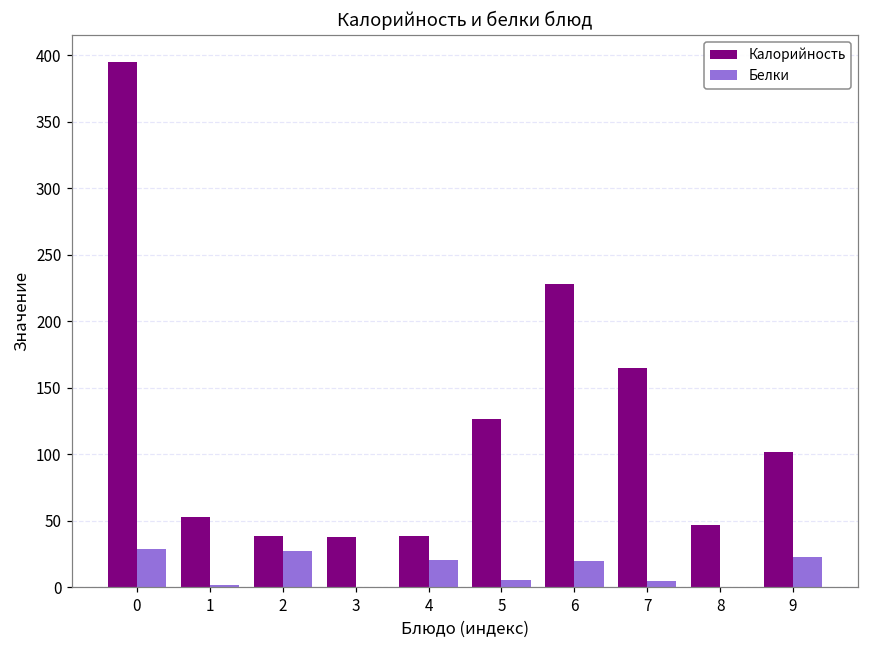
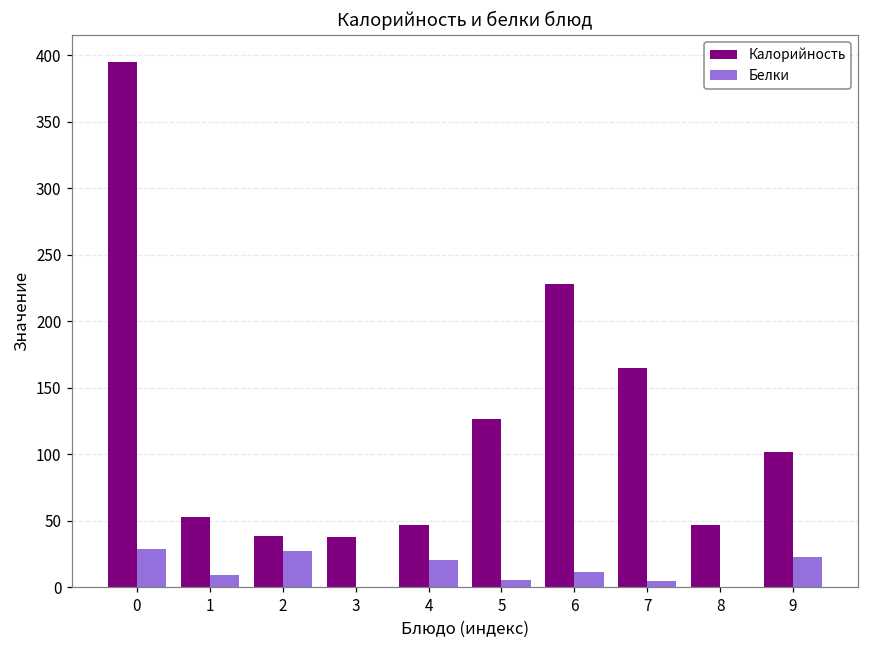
Белки, 1: 2 -> 9
Калорийность, 4: 39 -> 47
Белки, 6: 20 -> 12
